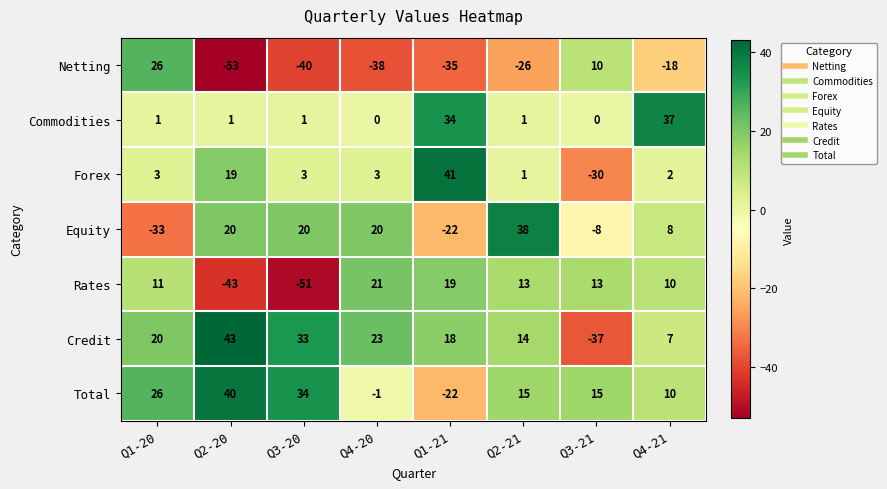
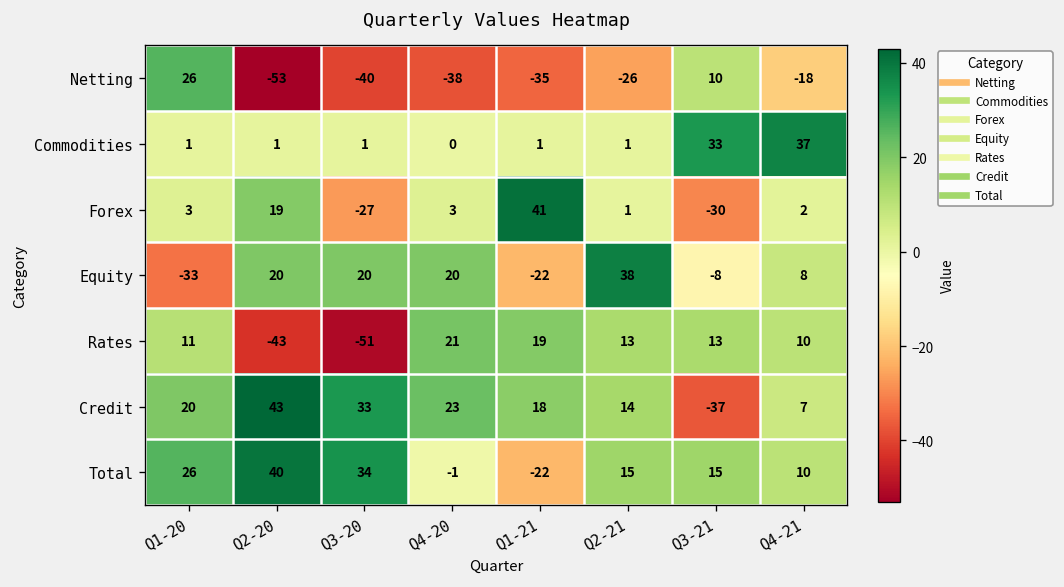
Commodities, Q1-21: 34 -> 1
Commodities, Q3-21: 0 -> 33
Forex, Q3-20: 3 -> -27
